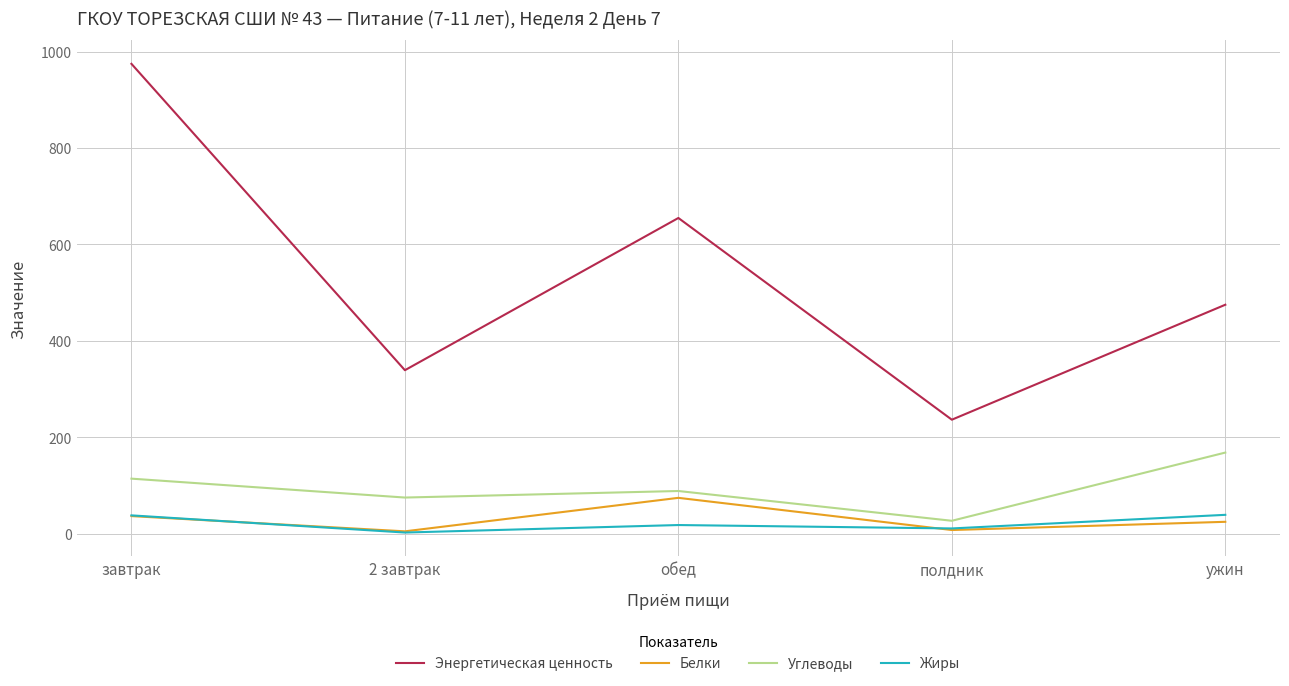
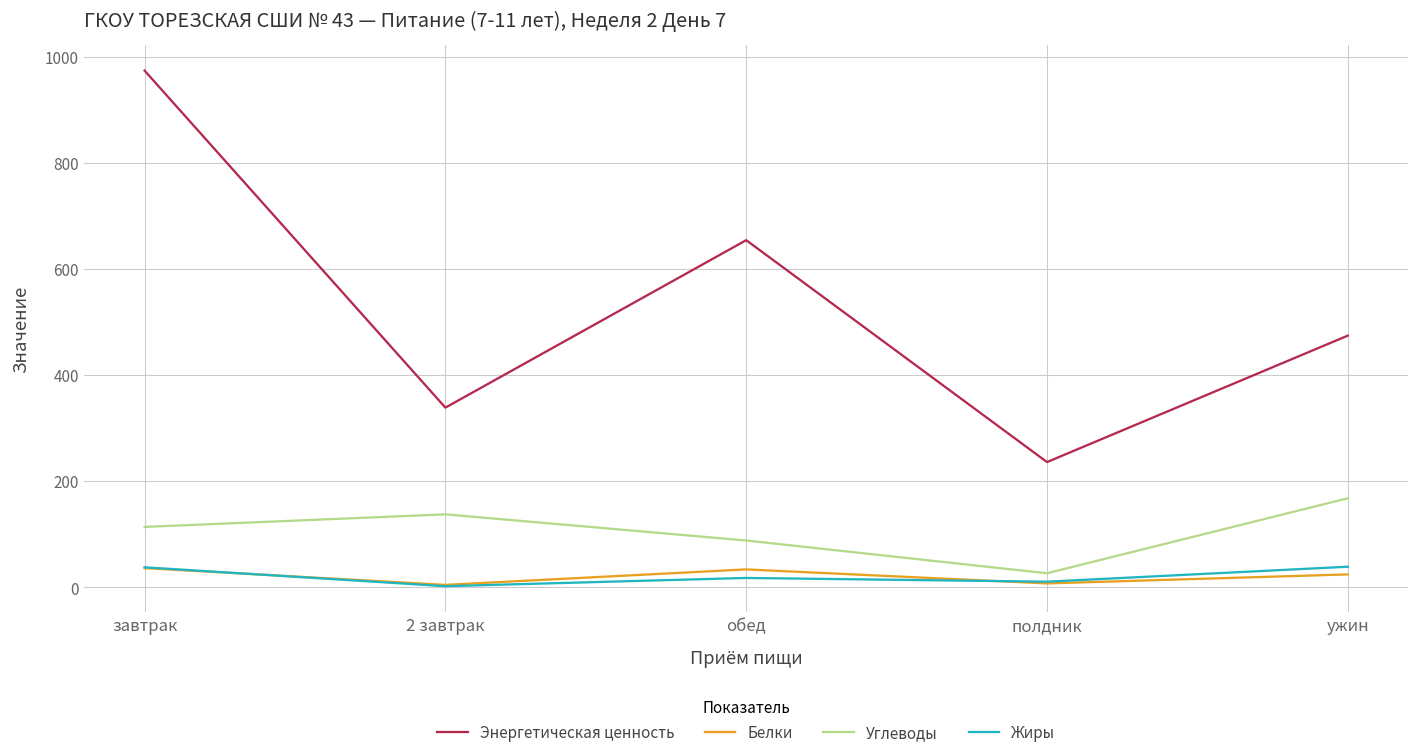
Углеводы, 2 завтрак: 70 -> 140
Белки, обед: 70 -> 30
